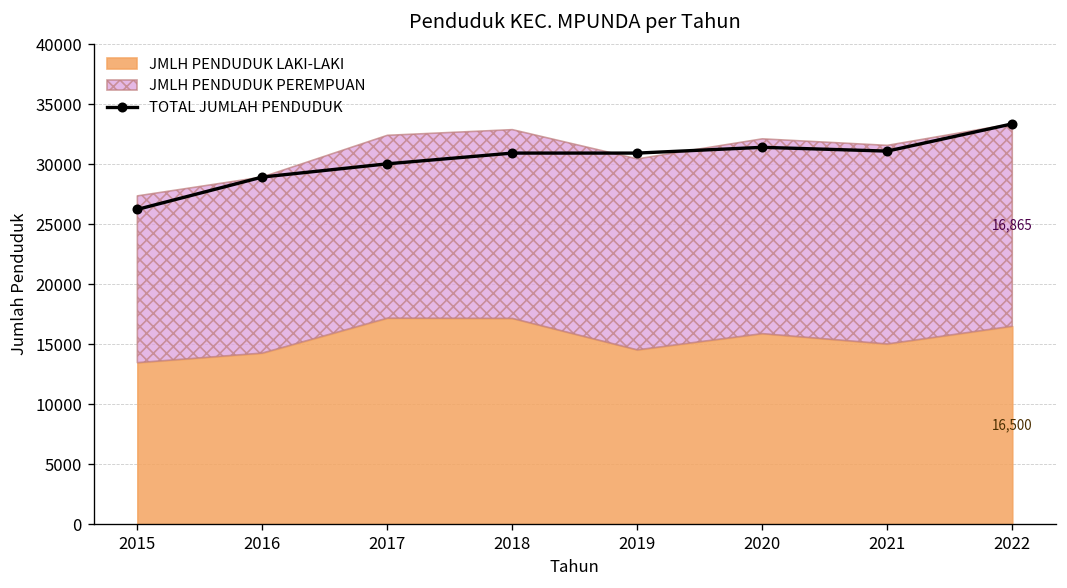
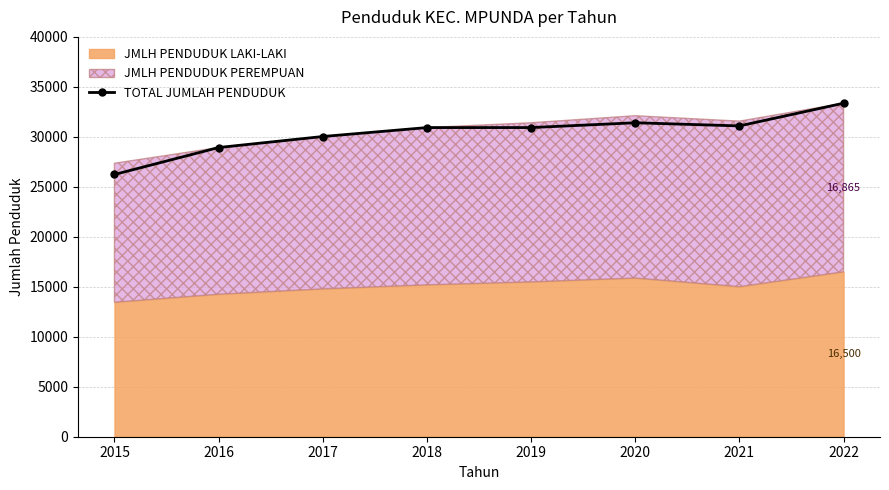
JMLH PENDUDUK LAKI-LAKI, 2017: 17000 -> 15000
JMLH PENDUDUK LAKI-LAKI, 2018: 17000 -> 15000
JMLH PENDUDUK LAKI-LAKI, 2019: 14500 -> 15500
